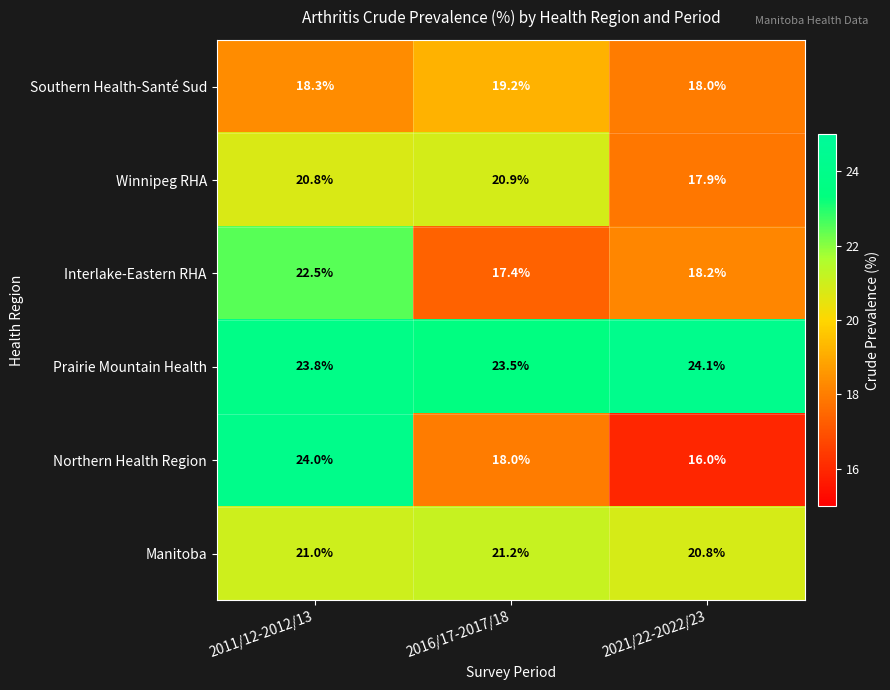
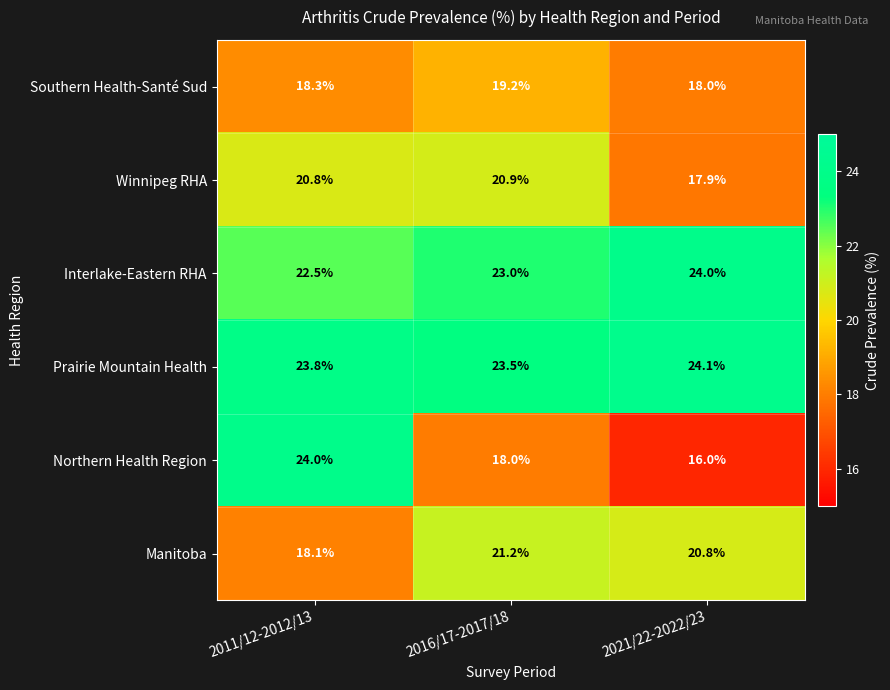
Interlake-Eastern RHA, 2016/17-2017/18: 17.4% -> 23.0%
Interlake-Eastern RHA, 2021/22-2022/23: 18.2% -> 24.0%
Manitoba, 2011/12-2012/13: 21.0% -> 18.1%
